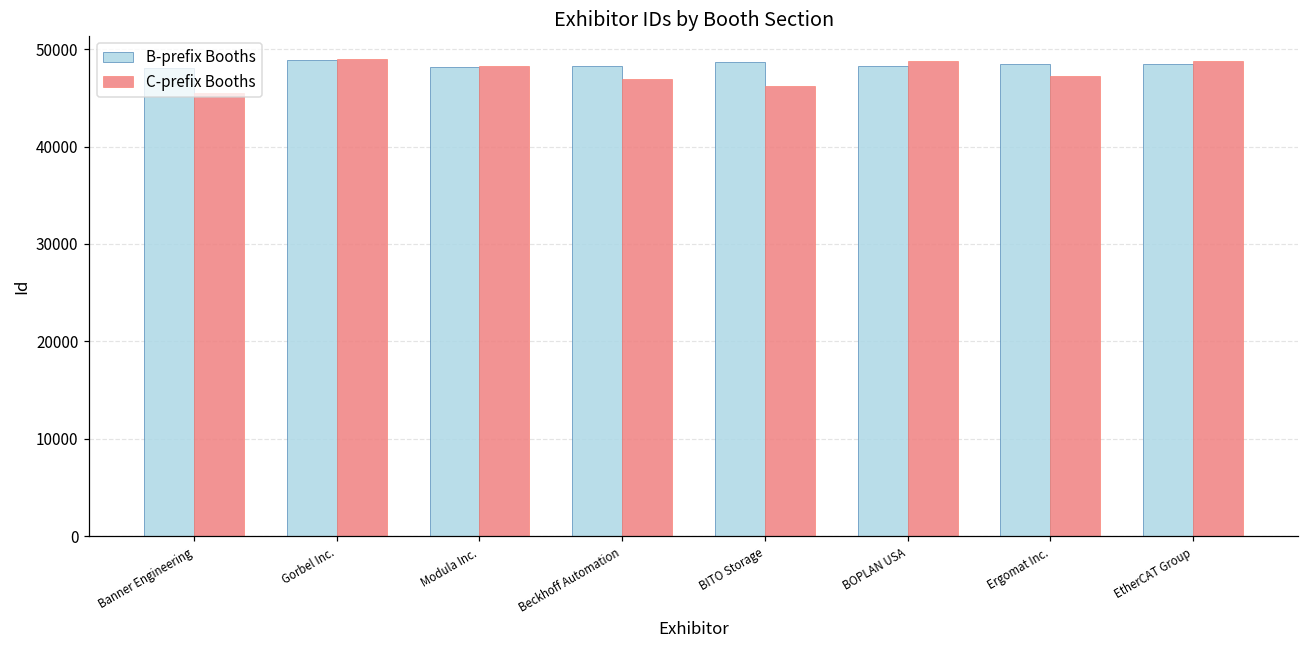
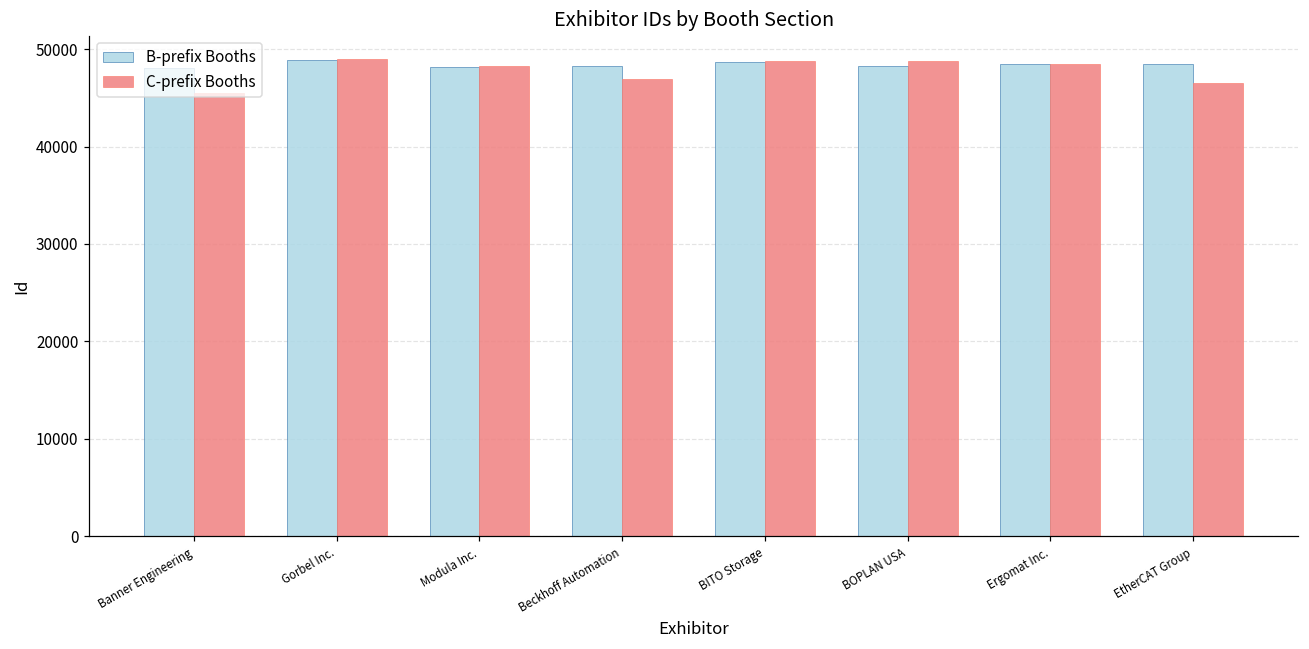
C-prefix Booths, BITO Storage: 46000 -> 49000
C-prefix Booths, Ergomat Inc.: 47000 -> 48000
C-prefix Booths, EtherCAT Group: 49000 -> 46000
